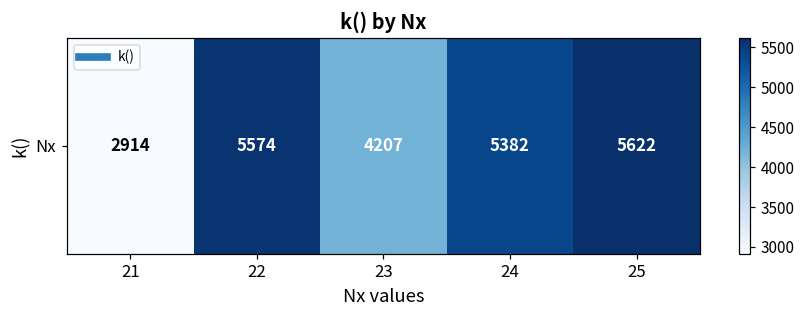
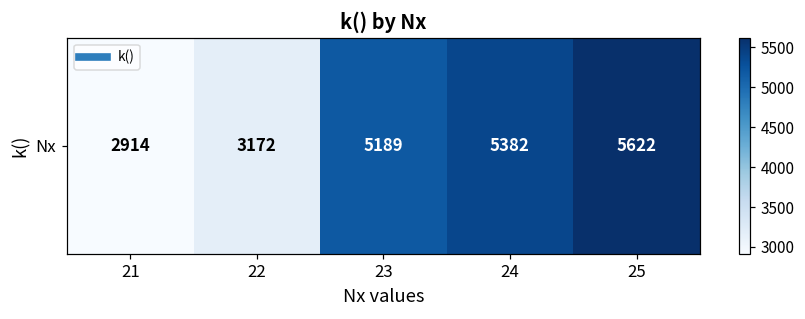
Nx, 22: 5574 -> 3172
Nx, 23: 4207 -> 5189
